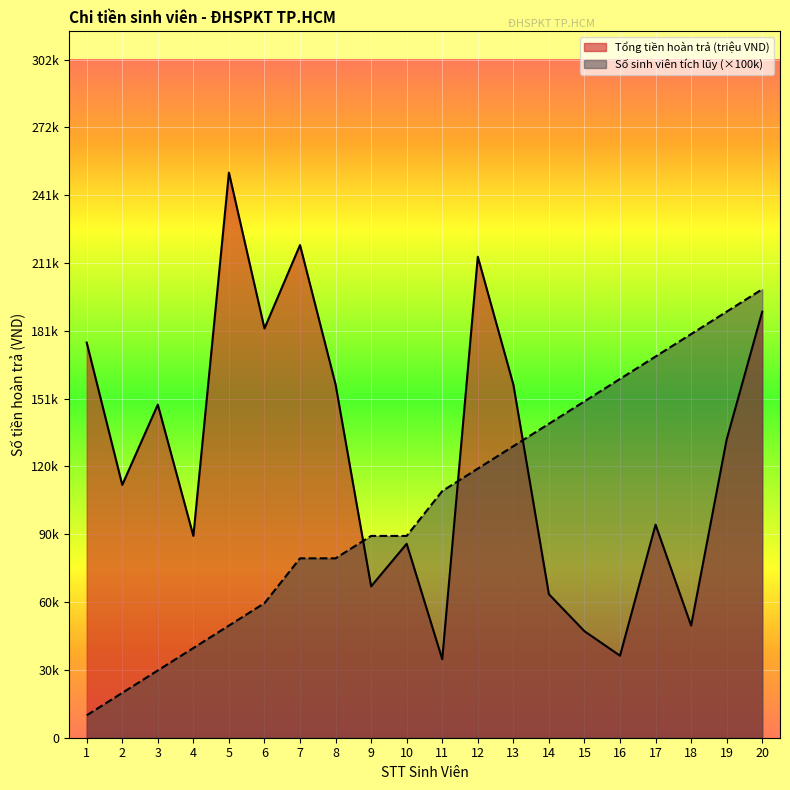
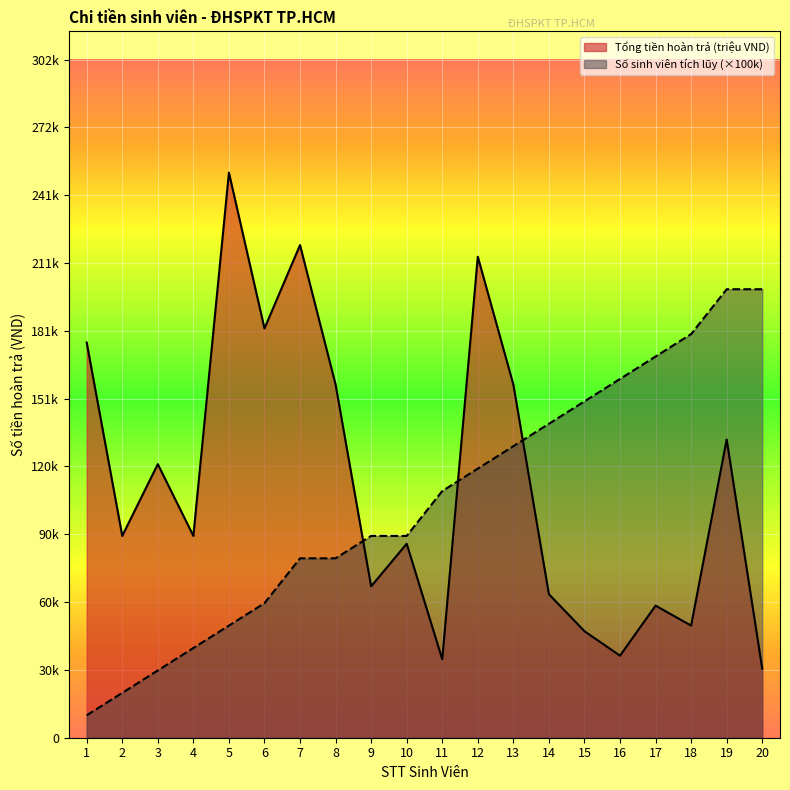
Tổng tiền hoàn trả (triệu VND), 2: 113000 -> 90000
Tổng tiền hoàn trả (triệu VND), 3: 148000 -> 122000
Tổng tiền hoàn trả (triệu VND), 17: 95000 -> 59000
Số sinh viên tích lũy (×100k), 19: 190000 -> 200000
Tổng tiền hoàn trả (triệu VND), 20: 190000 -> 31000
